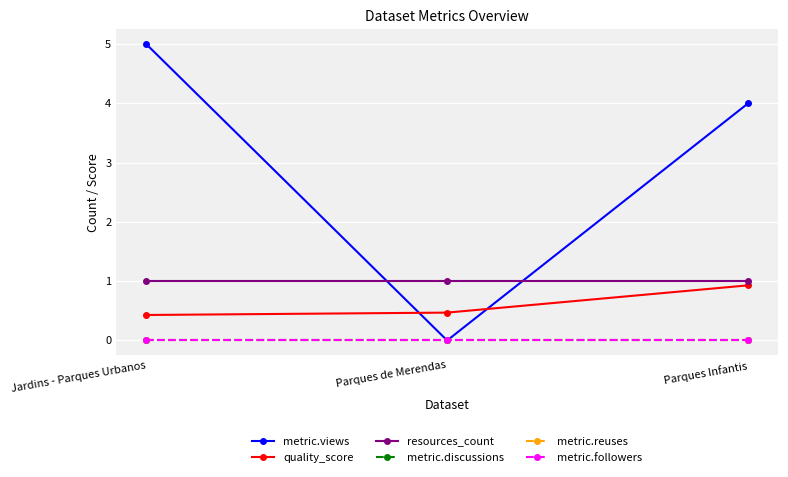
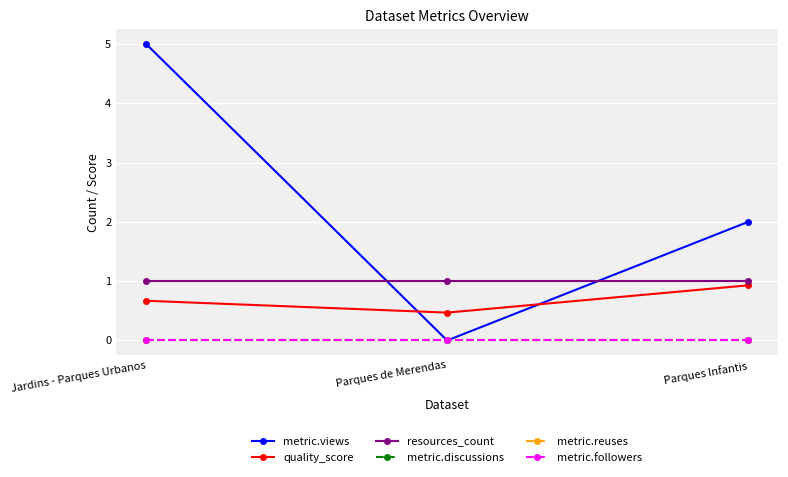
quality_score, Jardins - Parques Urbanos: 0.4 -> 0.7
metric.views, Parques Infantis: 4 -> 2
